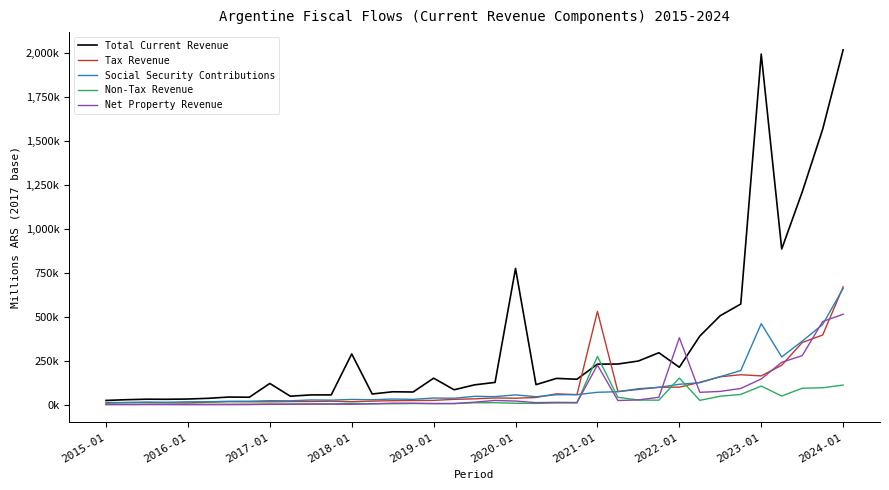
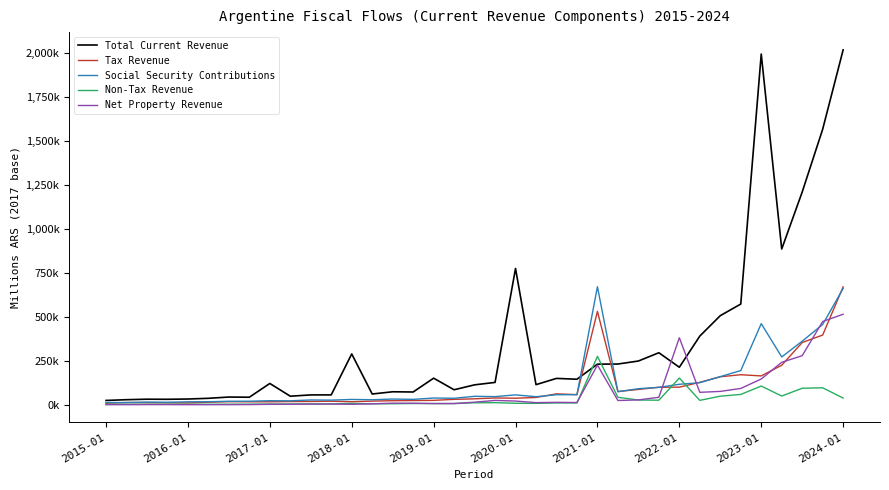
Social Security Contributions, 2021-01: 70,000 -> 670,000
Non-Tax Revenue, 2024-01: 110,000 -> 40,000
